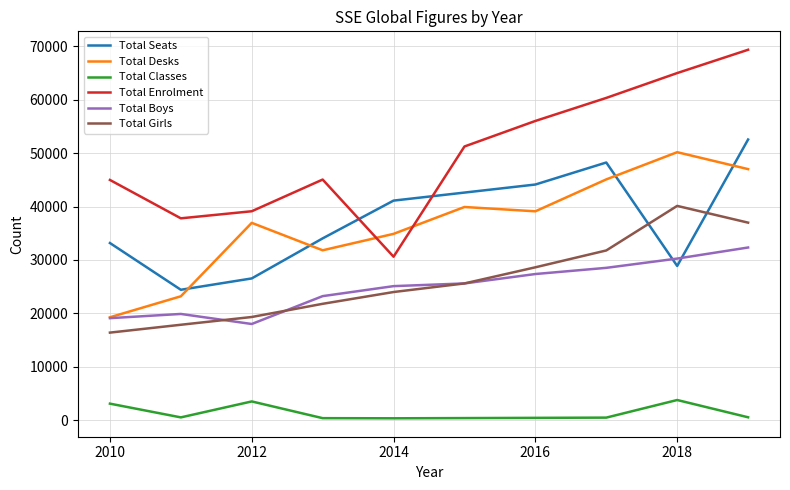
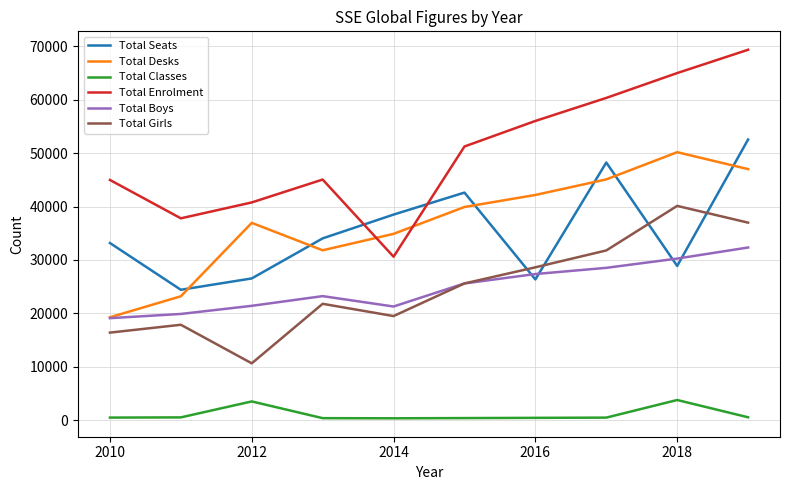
Total Classes, 2010: 3000 -> 1000
Total Enrolment, 2012: 39000 -> 41000
Total Boys, 2012: 18000 -> 21000
Total Girls, 2012: 19000 -> 11000
Total Seats, 2014: 41000 -> 38000
Total Boys, 2014: 25000 -> 21000
Total Girls, 2014: 24000 -> 20000
Total Seats, 2016: 44000 -> 26000
Total Desks, 2016: 39000 -> 42000
